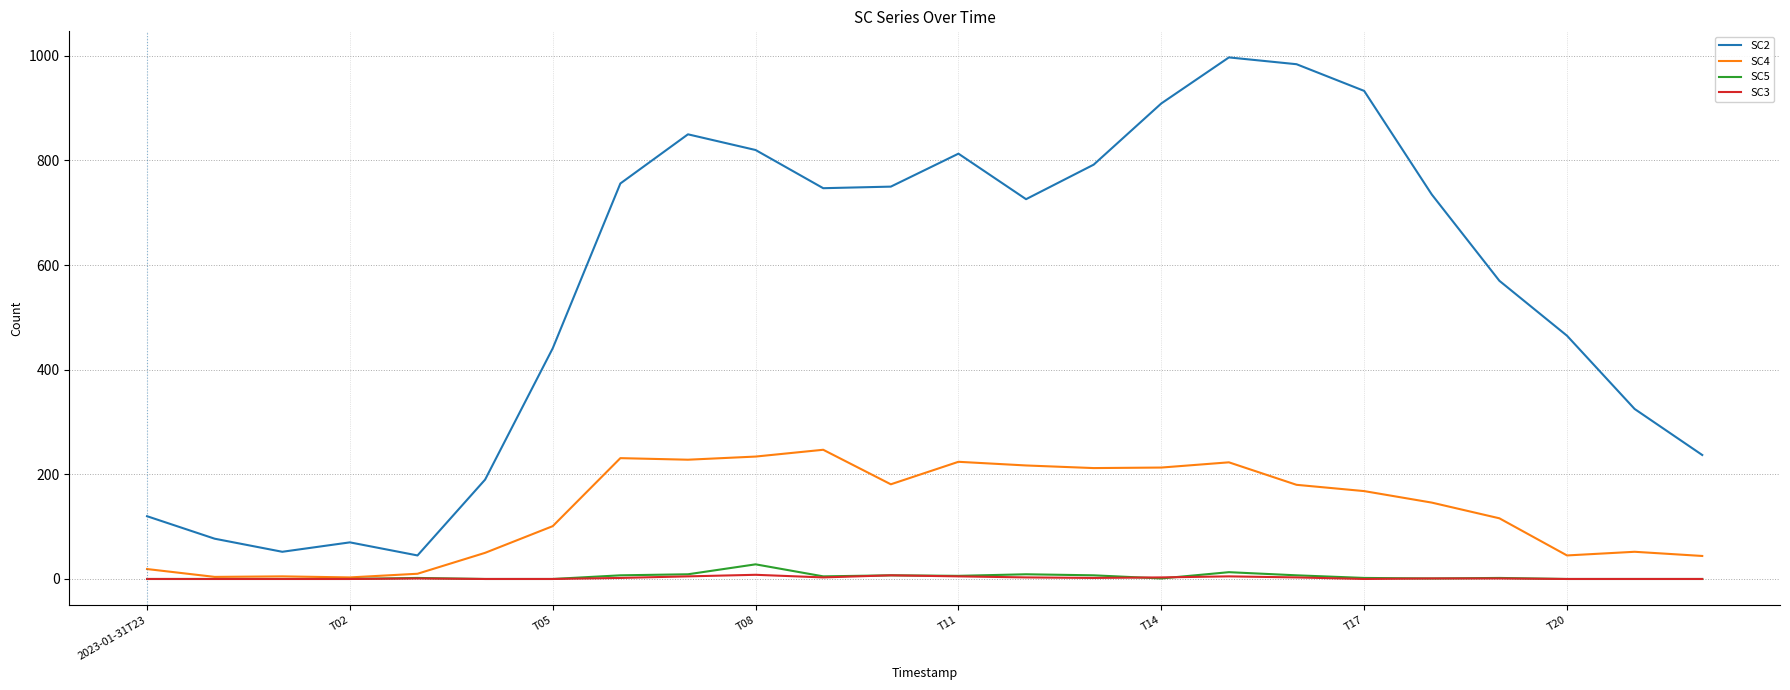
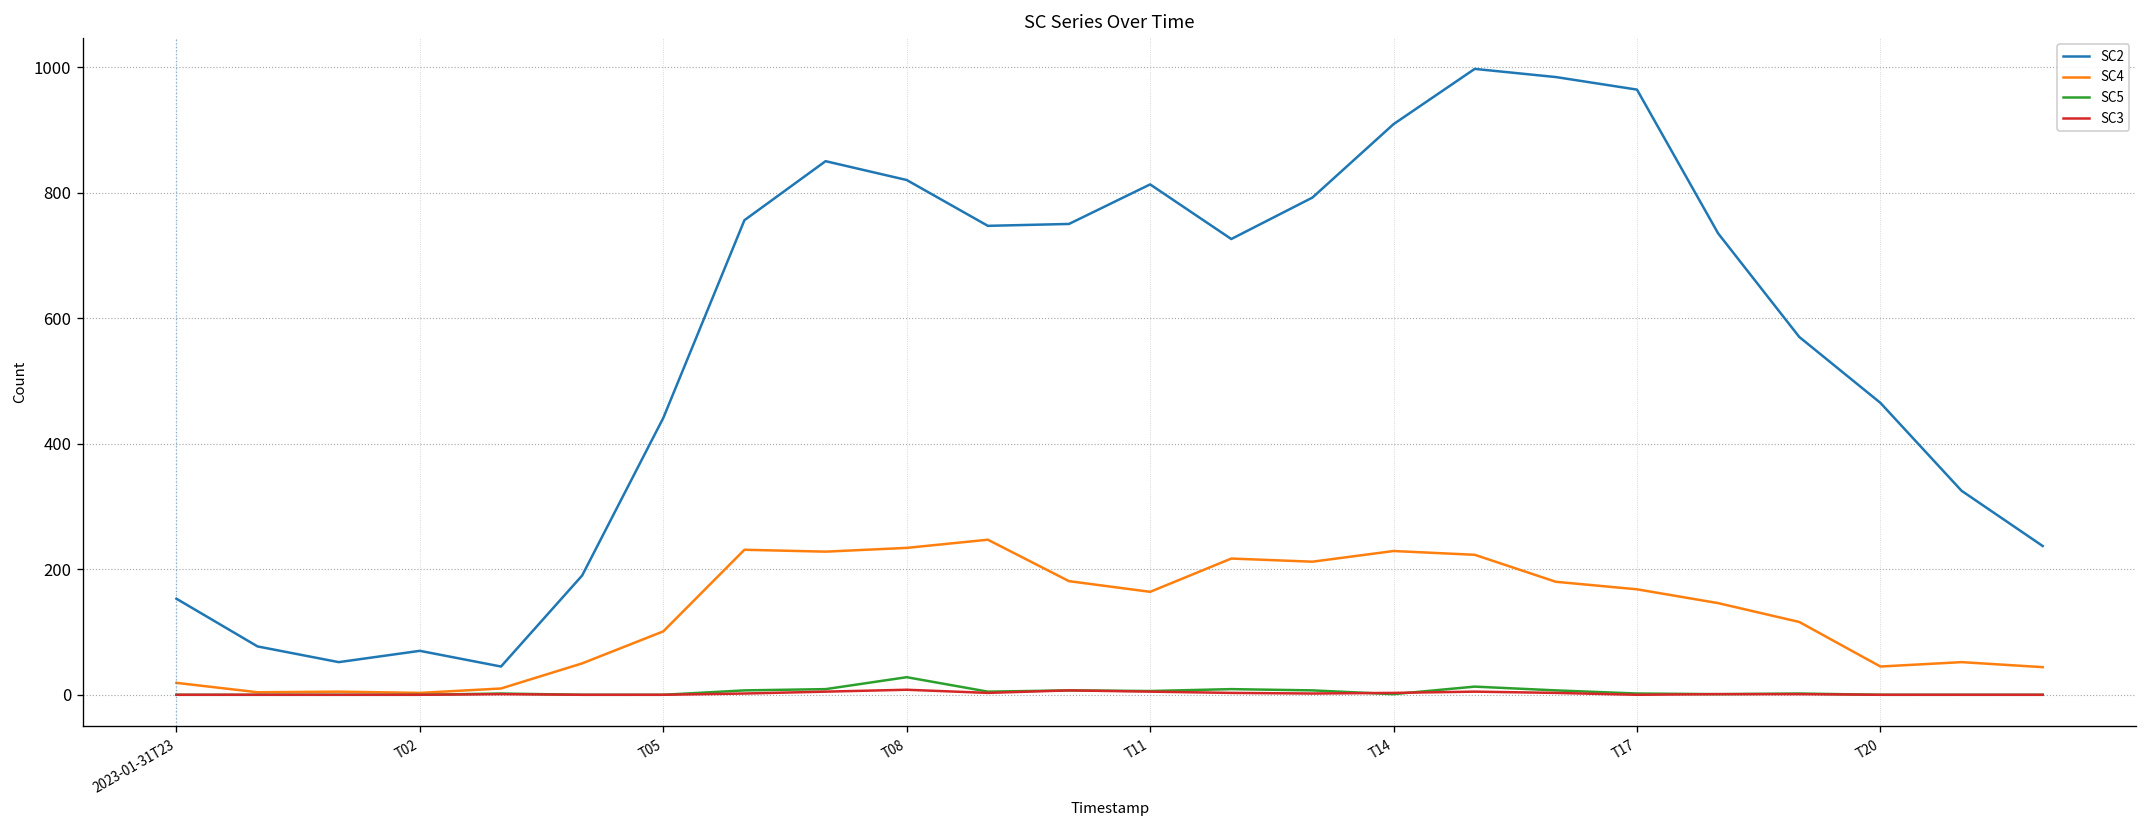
SC2, 2023-01-31T23: 120 -> 150
SC4, T11: 220 -> 160
SC4, T14: 210 -> 230
SC2, T17: 930 -> 960
